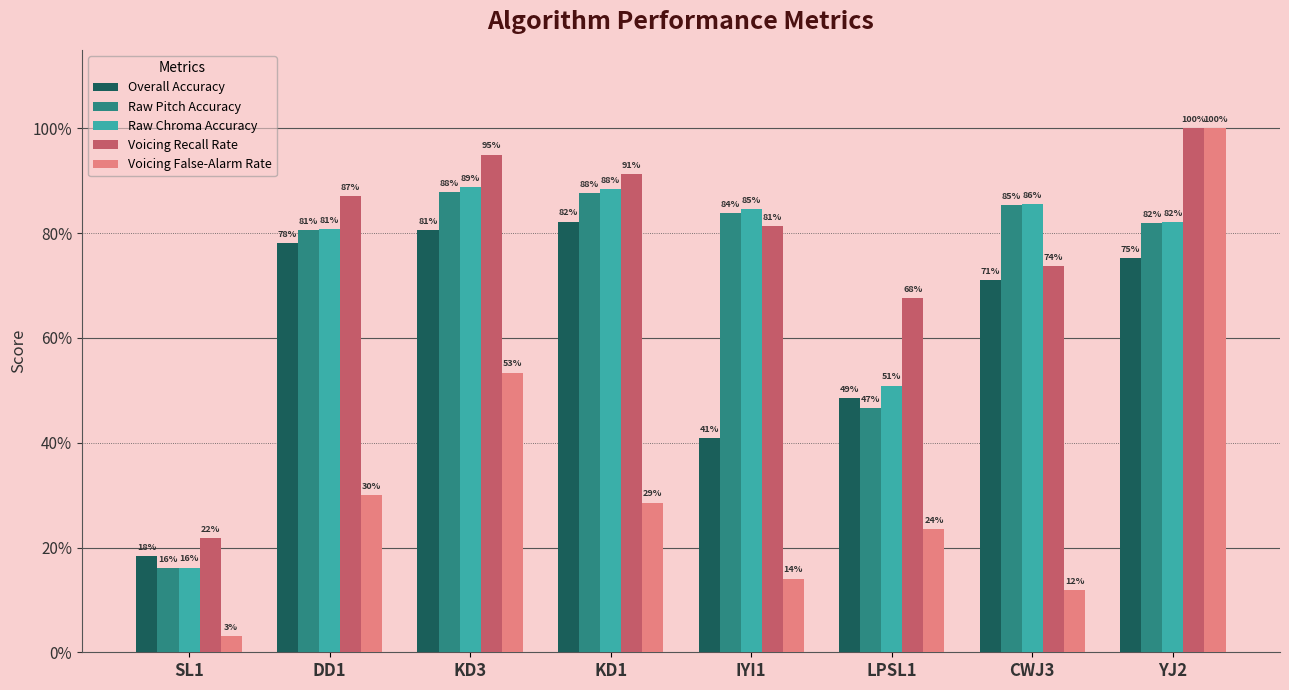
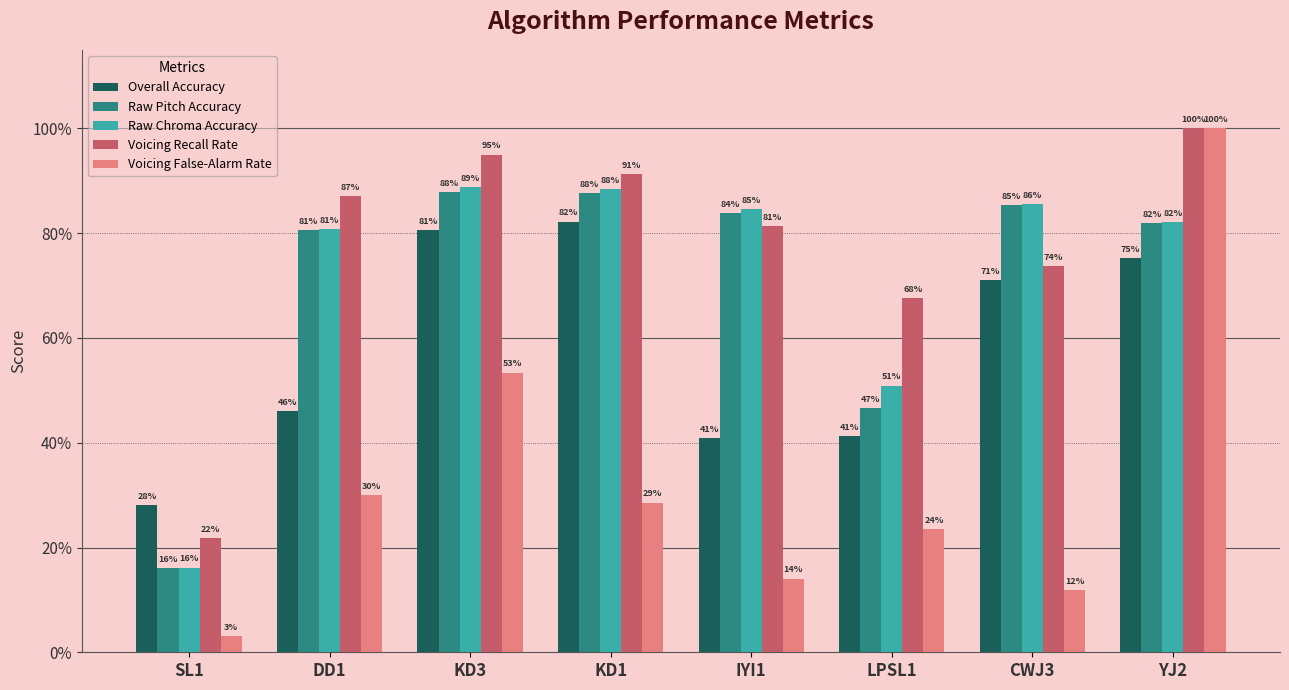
Overall Accuracy, SL1: 18% -> 28%
Overall Accuracy, DD1: 78% -> 46%
Overall Accuracy, LPSL1: 49% -> 41%
